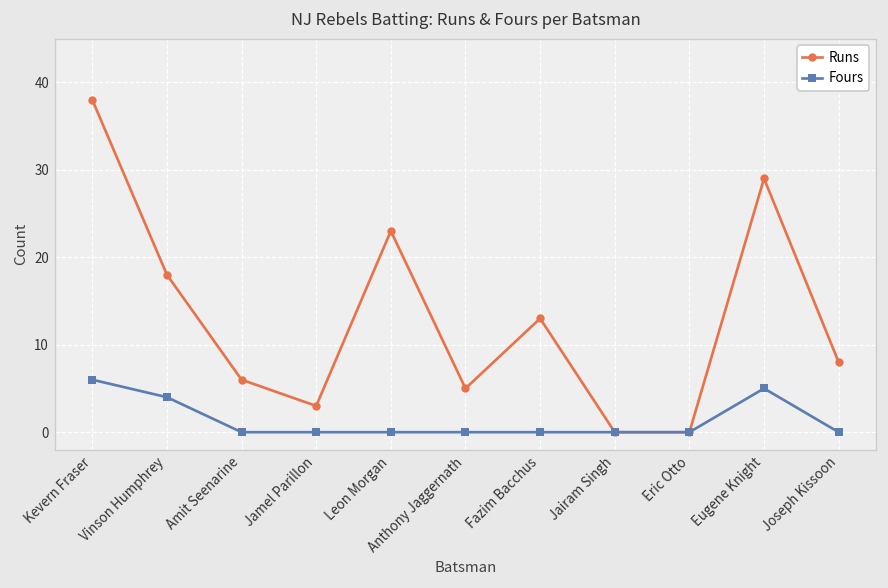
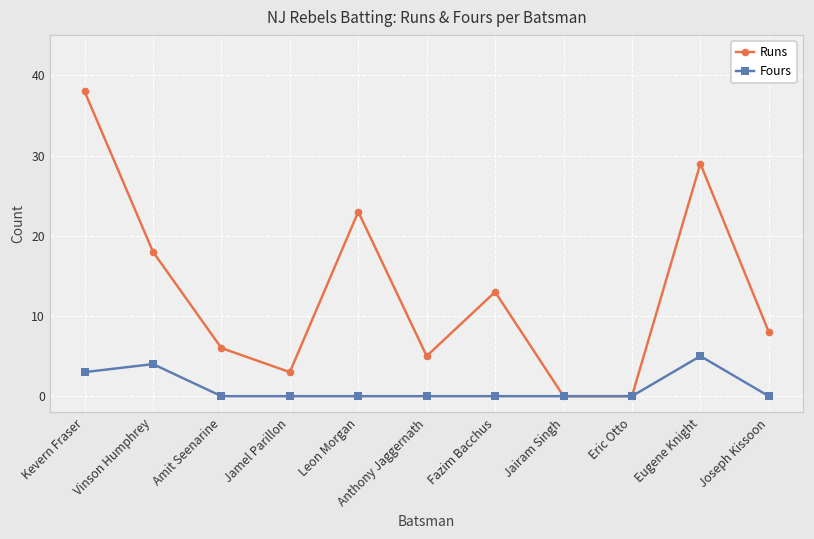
Fours, Kevern Fraser: 6 -> 3
